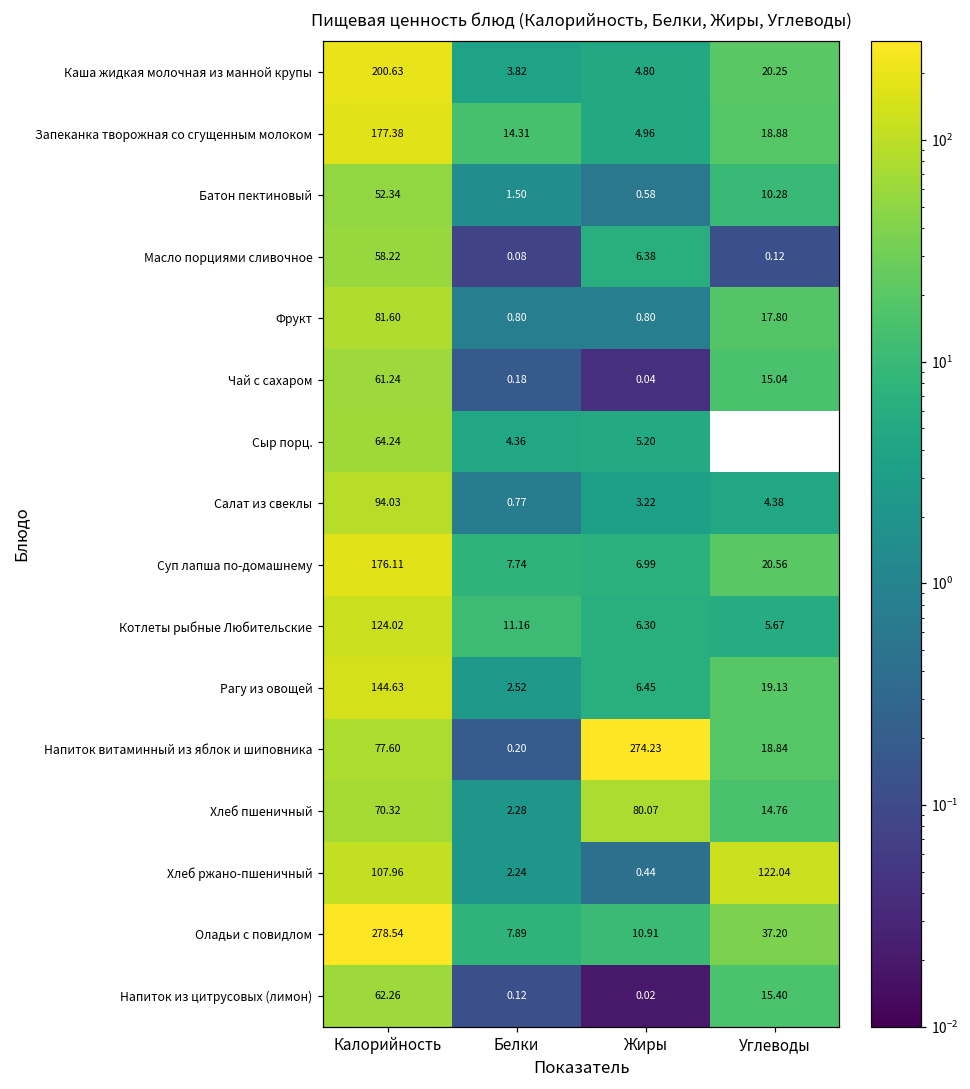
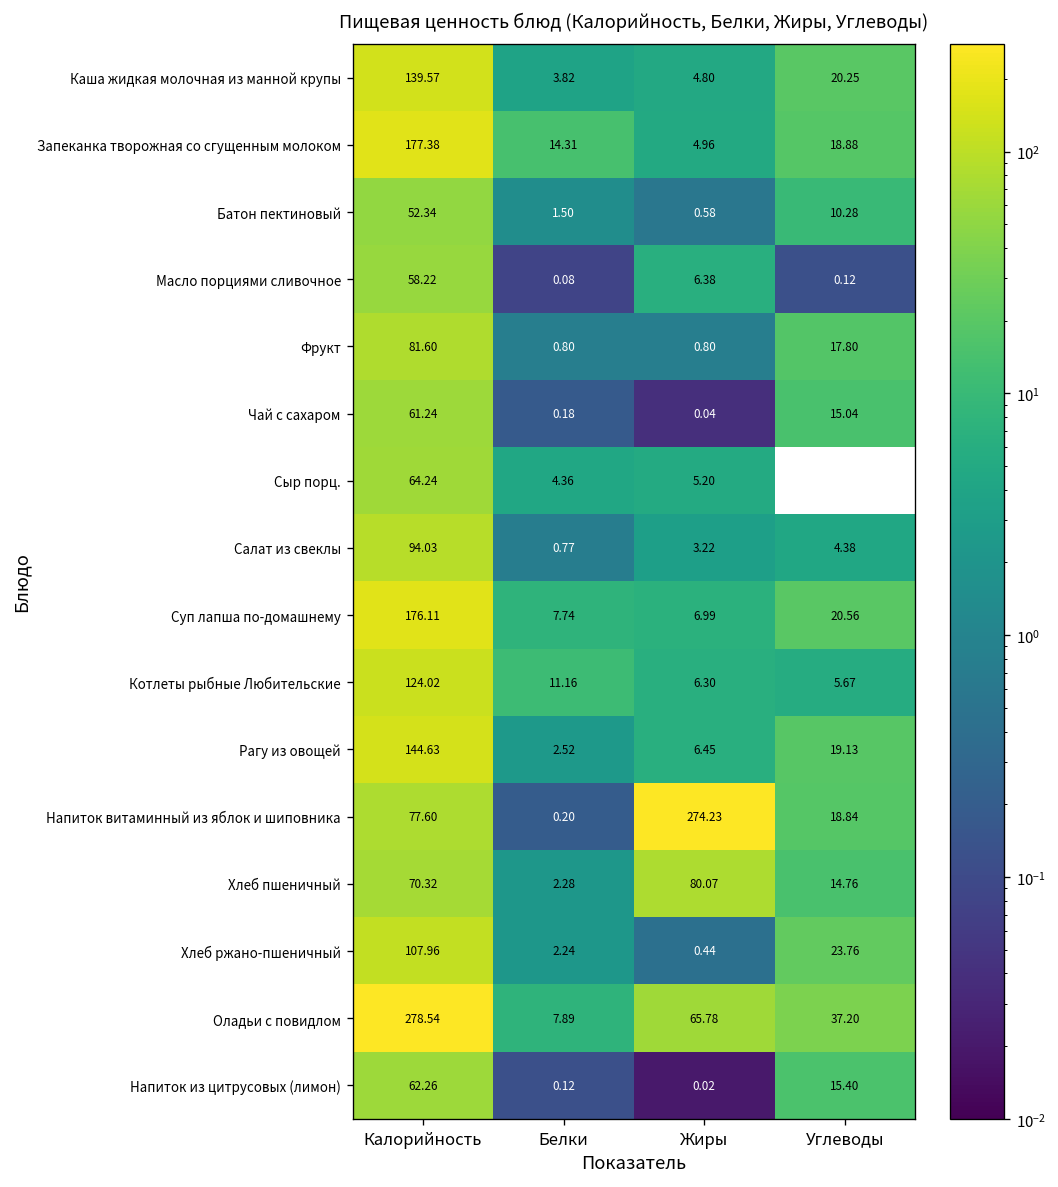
Каша жидкая молочная из манной крупы, Калорийность: 200.63 -> 139.57
Хлеб ржано-пшеничный, Углеводы: 122.04 -> 23.76
Оладьи с повидлом, Жиры: 10.91 -> 65.78
